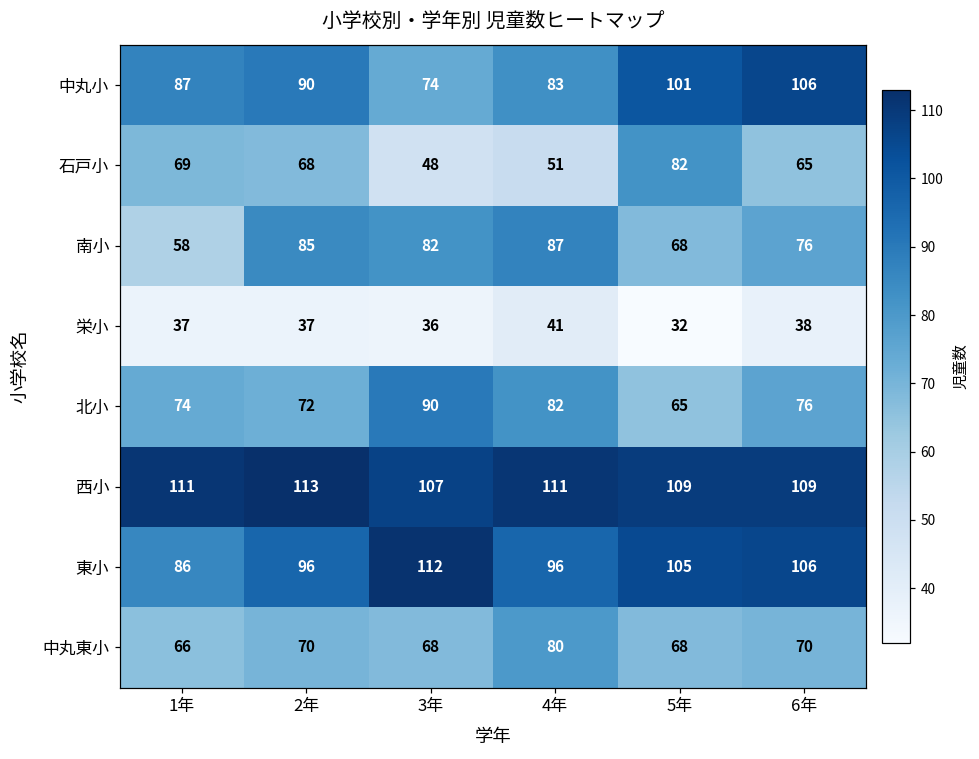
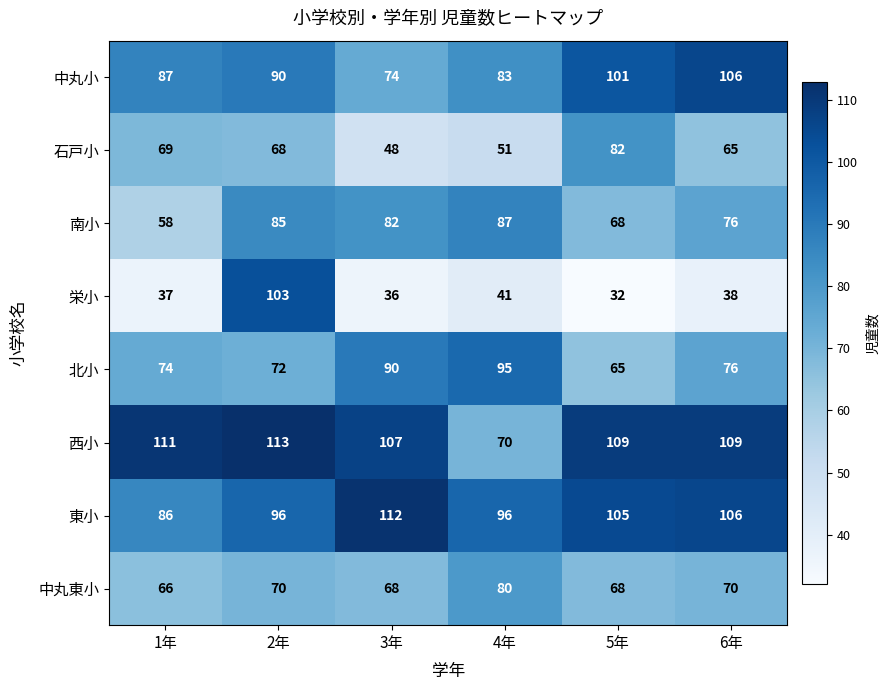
栄小, 2年: 37 -> 103
北小, 4年: 82 -> 95
西小, 4年: 111 -> 70
